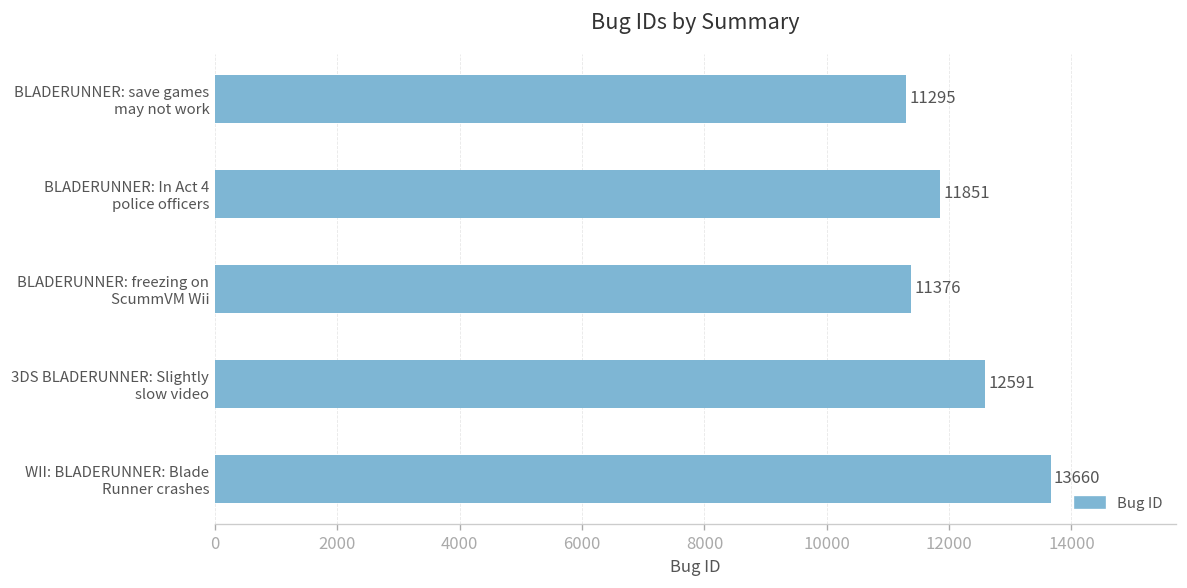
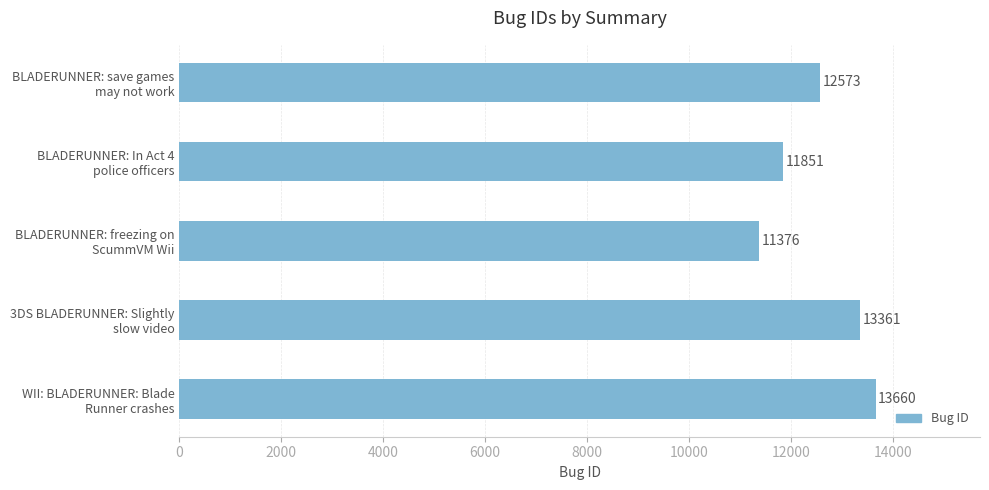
BLADERUNNER: save games may not work: 11295 -> 12573
3DS BLADERUNNER: Slightly slow video: 12591 -> 13361
